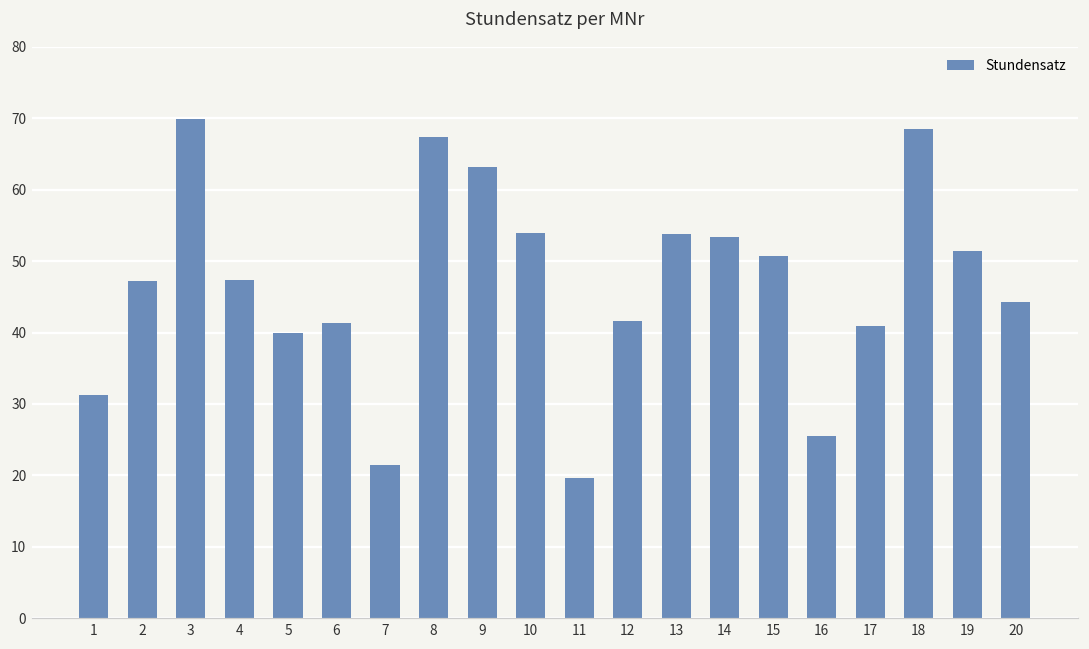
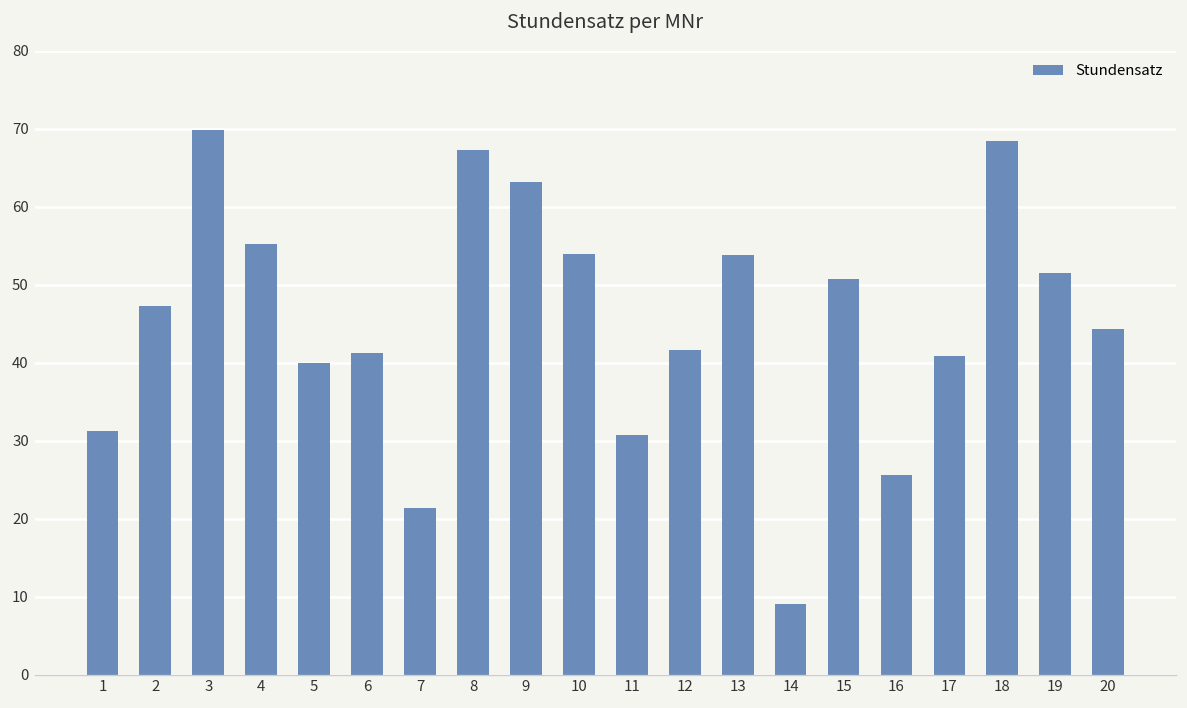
4: 47 -> 55
11: 20 -> 31
14: 53 -> 9
